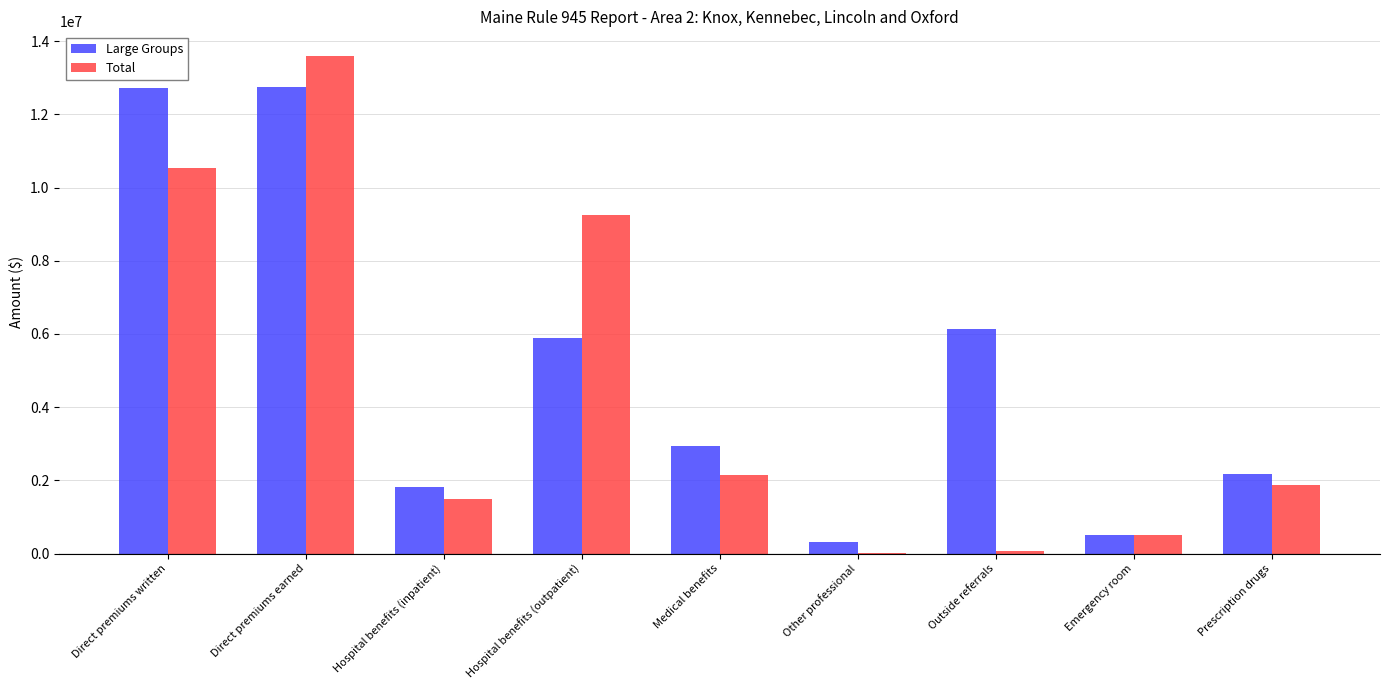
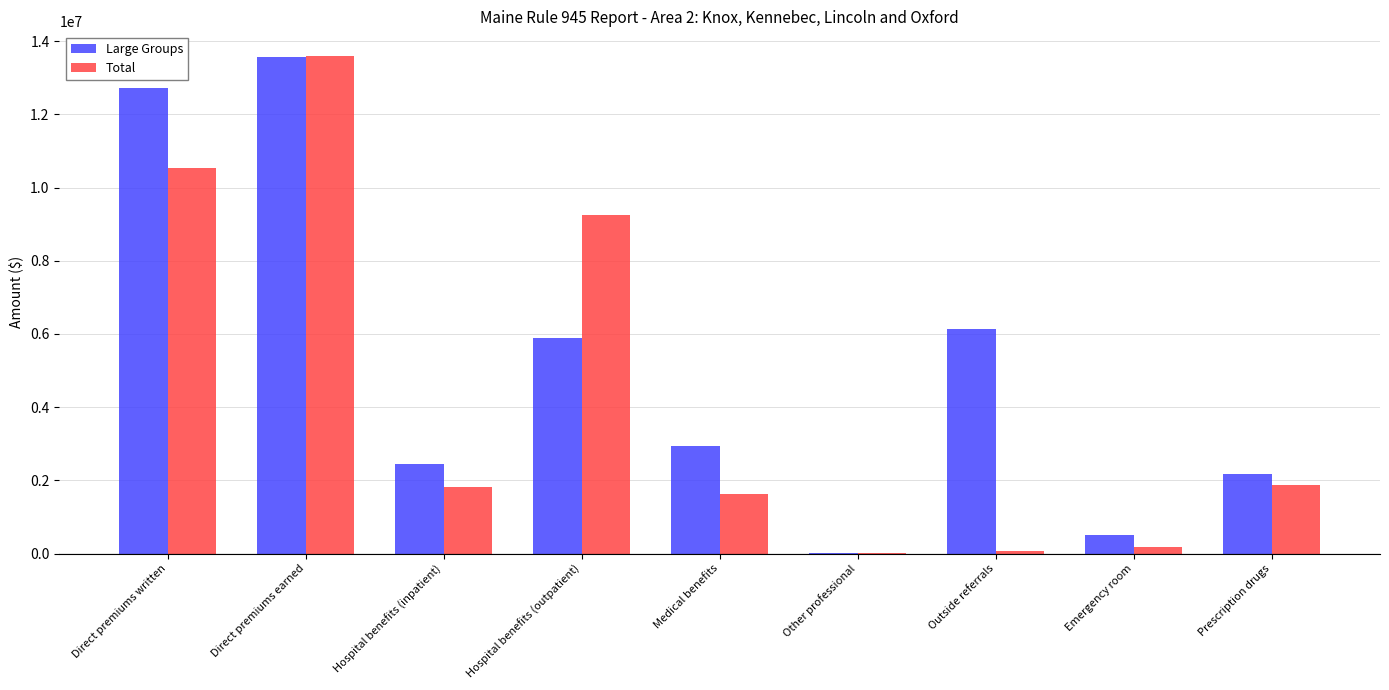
Large Groups, Direct premiums earned: 12800000 -> 13600000
Large Groups, Hospital benefits (inpatient): 1800000 -> 2400000
Total, Hospital benefits (inpatient): 1500000 -> 1800000
Total, Medical benefits: 2100000 -> 1600000
Large Groups, Other professional: 300000 -> 0
Total, Emergency room: 500000 -> 200000
